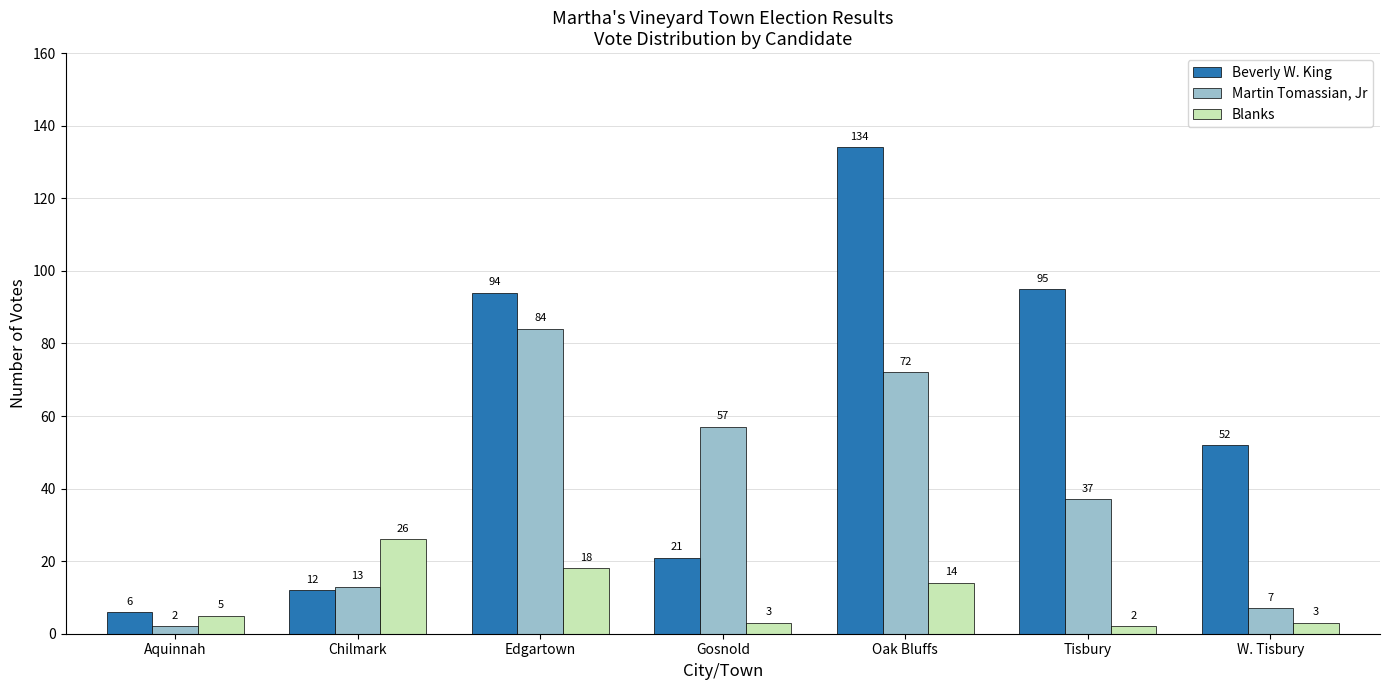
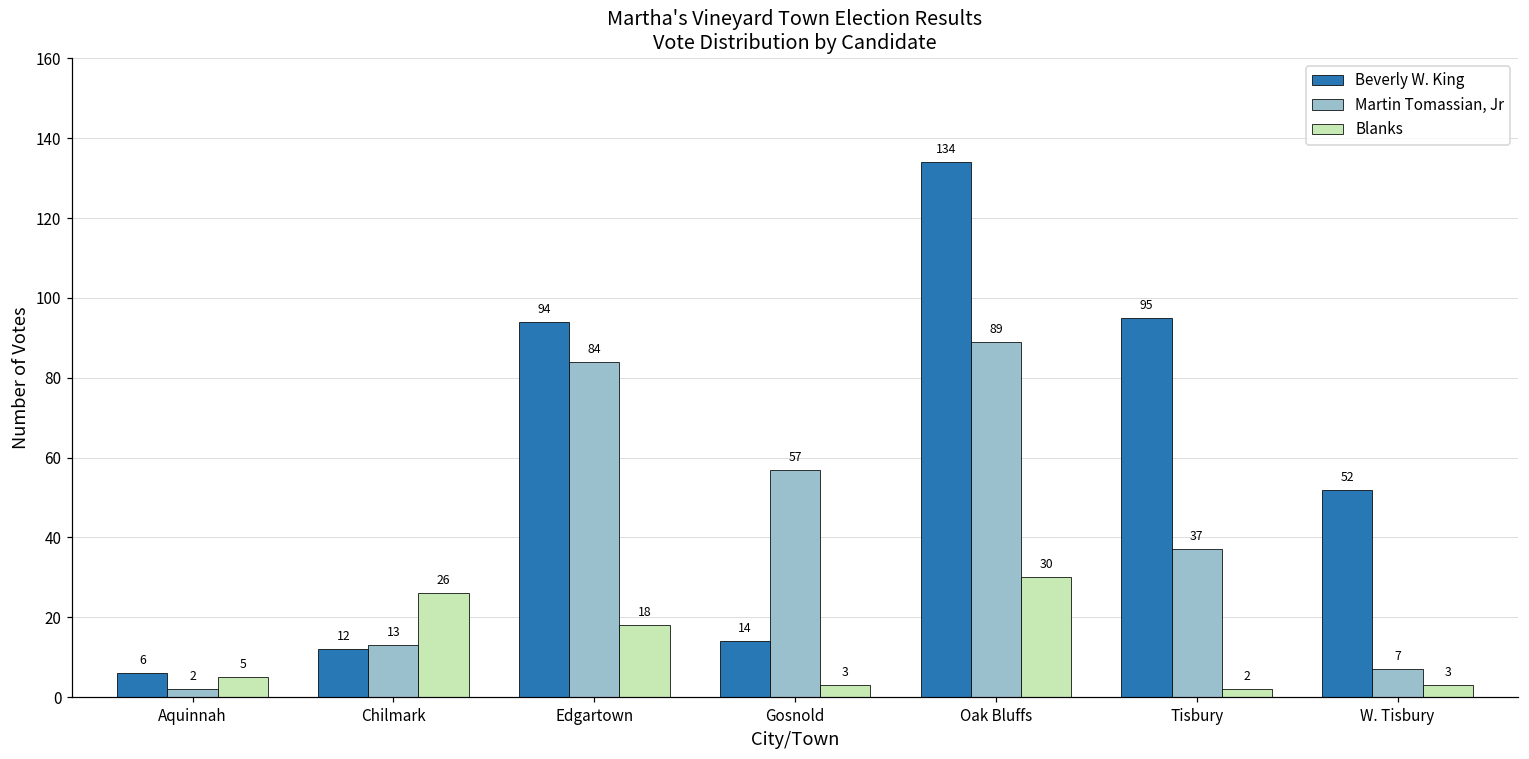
Beverly W. King, Gosnold: 21 -> 14
Martin Tomassian, Jr, Oak Bluffs: 72 -> 89
Blanks, Oak Bluffs: 14 -> 30
